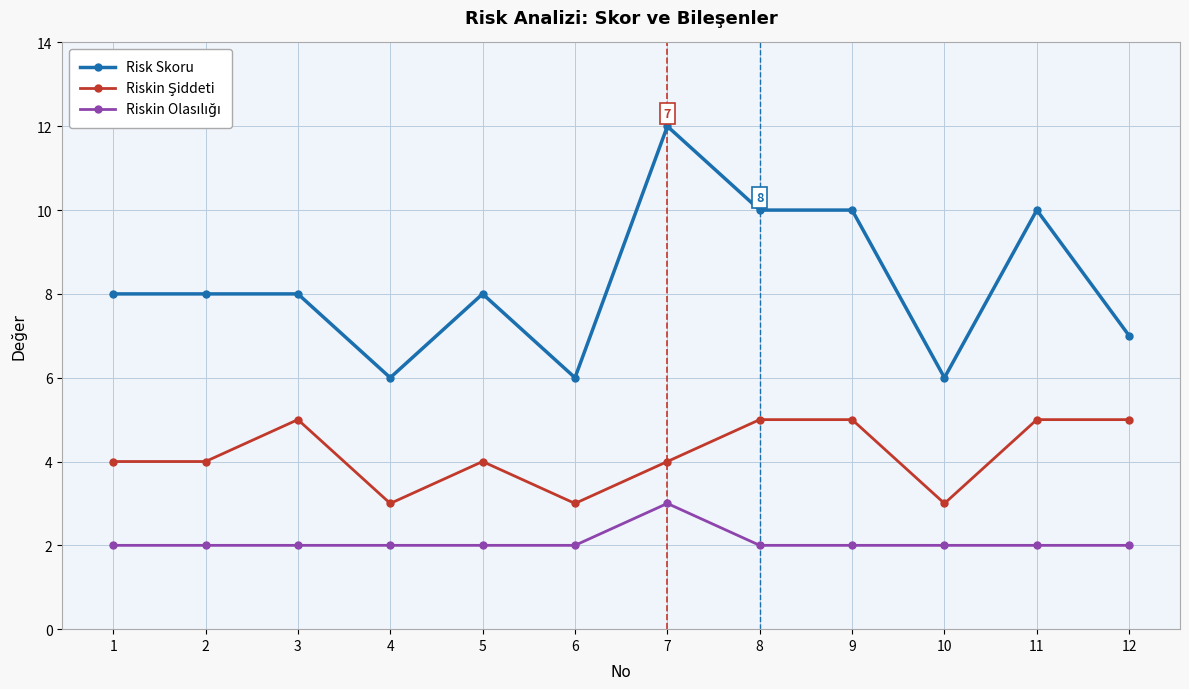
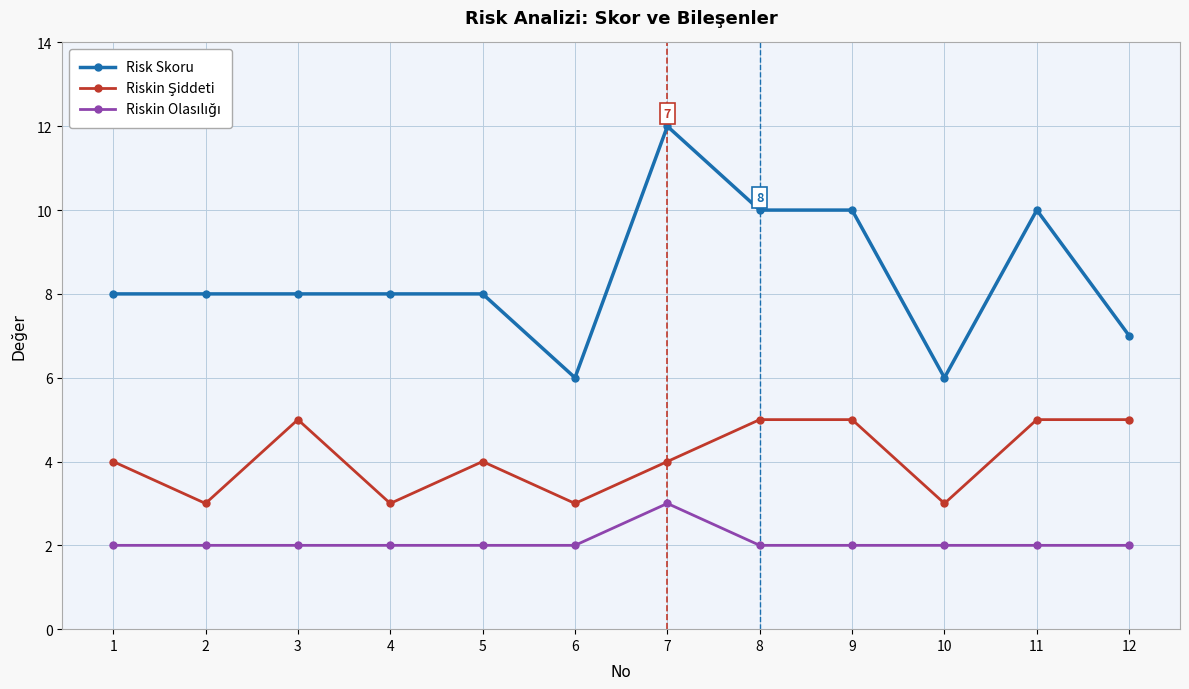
Riskin Şiddeti, 2: 4 -> 3
Risk Skoru, 4: 6 -> 8
